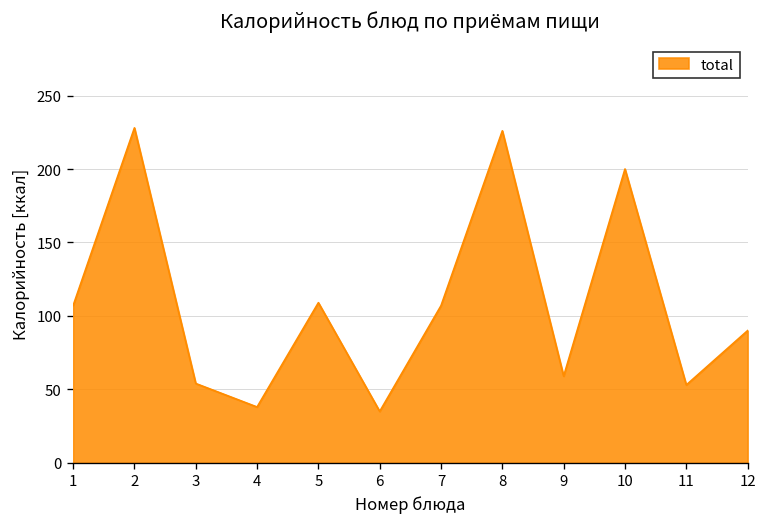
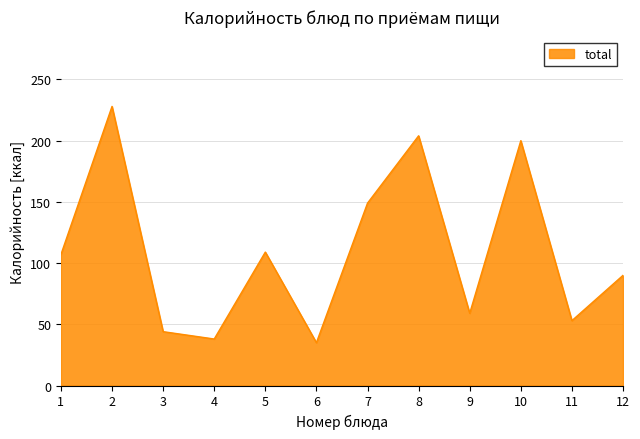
3: 54 -> 44
7: 107 -> 149
8: 226 -> 204
